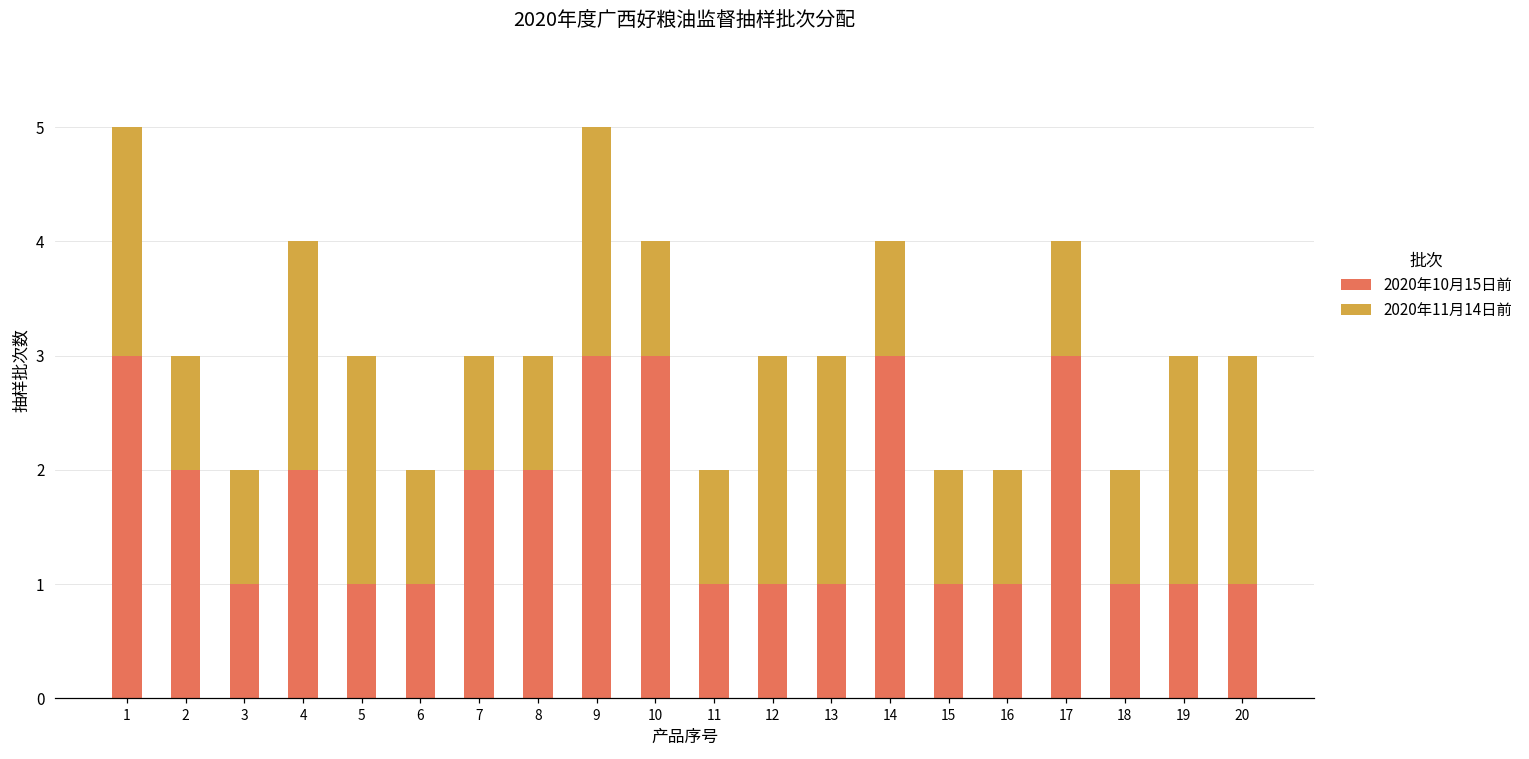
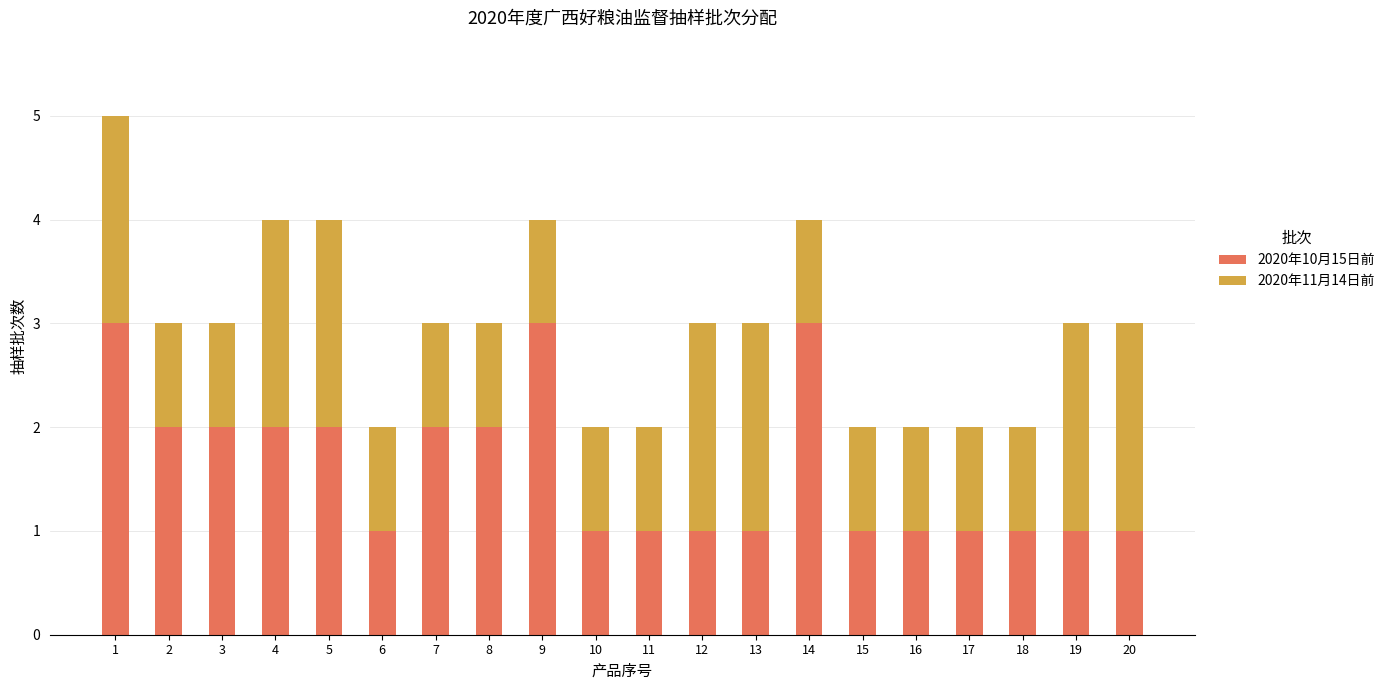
2020年10月15日前, 3: 1 -> 2
2020年10月15日前, 5: 1 -> 2
2020年11月14日前, 9: 2 -> 1
2020年10月15日前, 10: 3 -> 1
2020年10月15日前, 17: 3 -> 1
